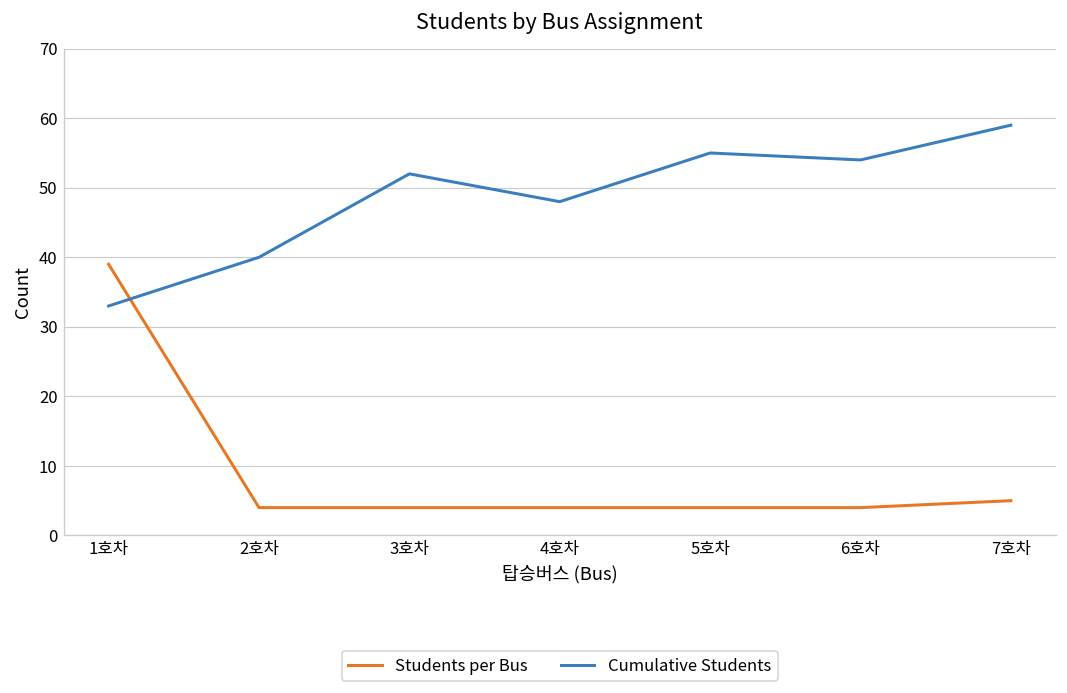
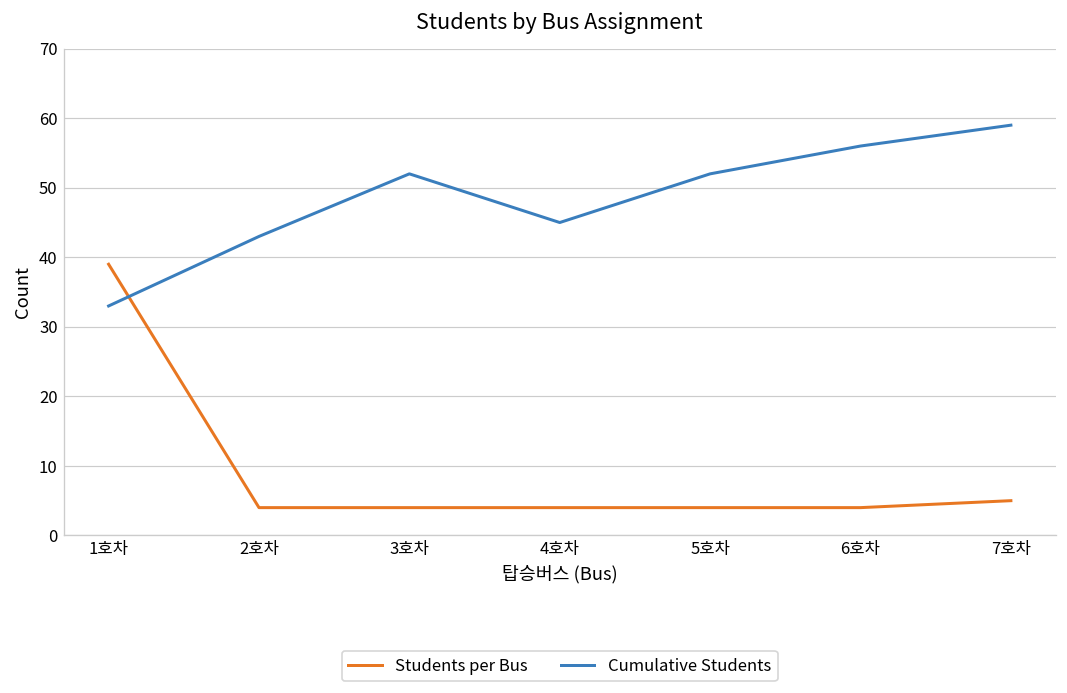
Cumulative Students, 2호차: 40 -> 43
Cumulative Students, 4호차: 48 -> 45
Cumulative Students, 5호차: 55 -> 52
Cumulative Students, 6호차: 54 -> 56
